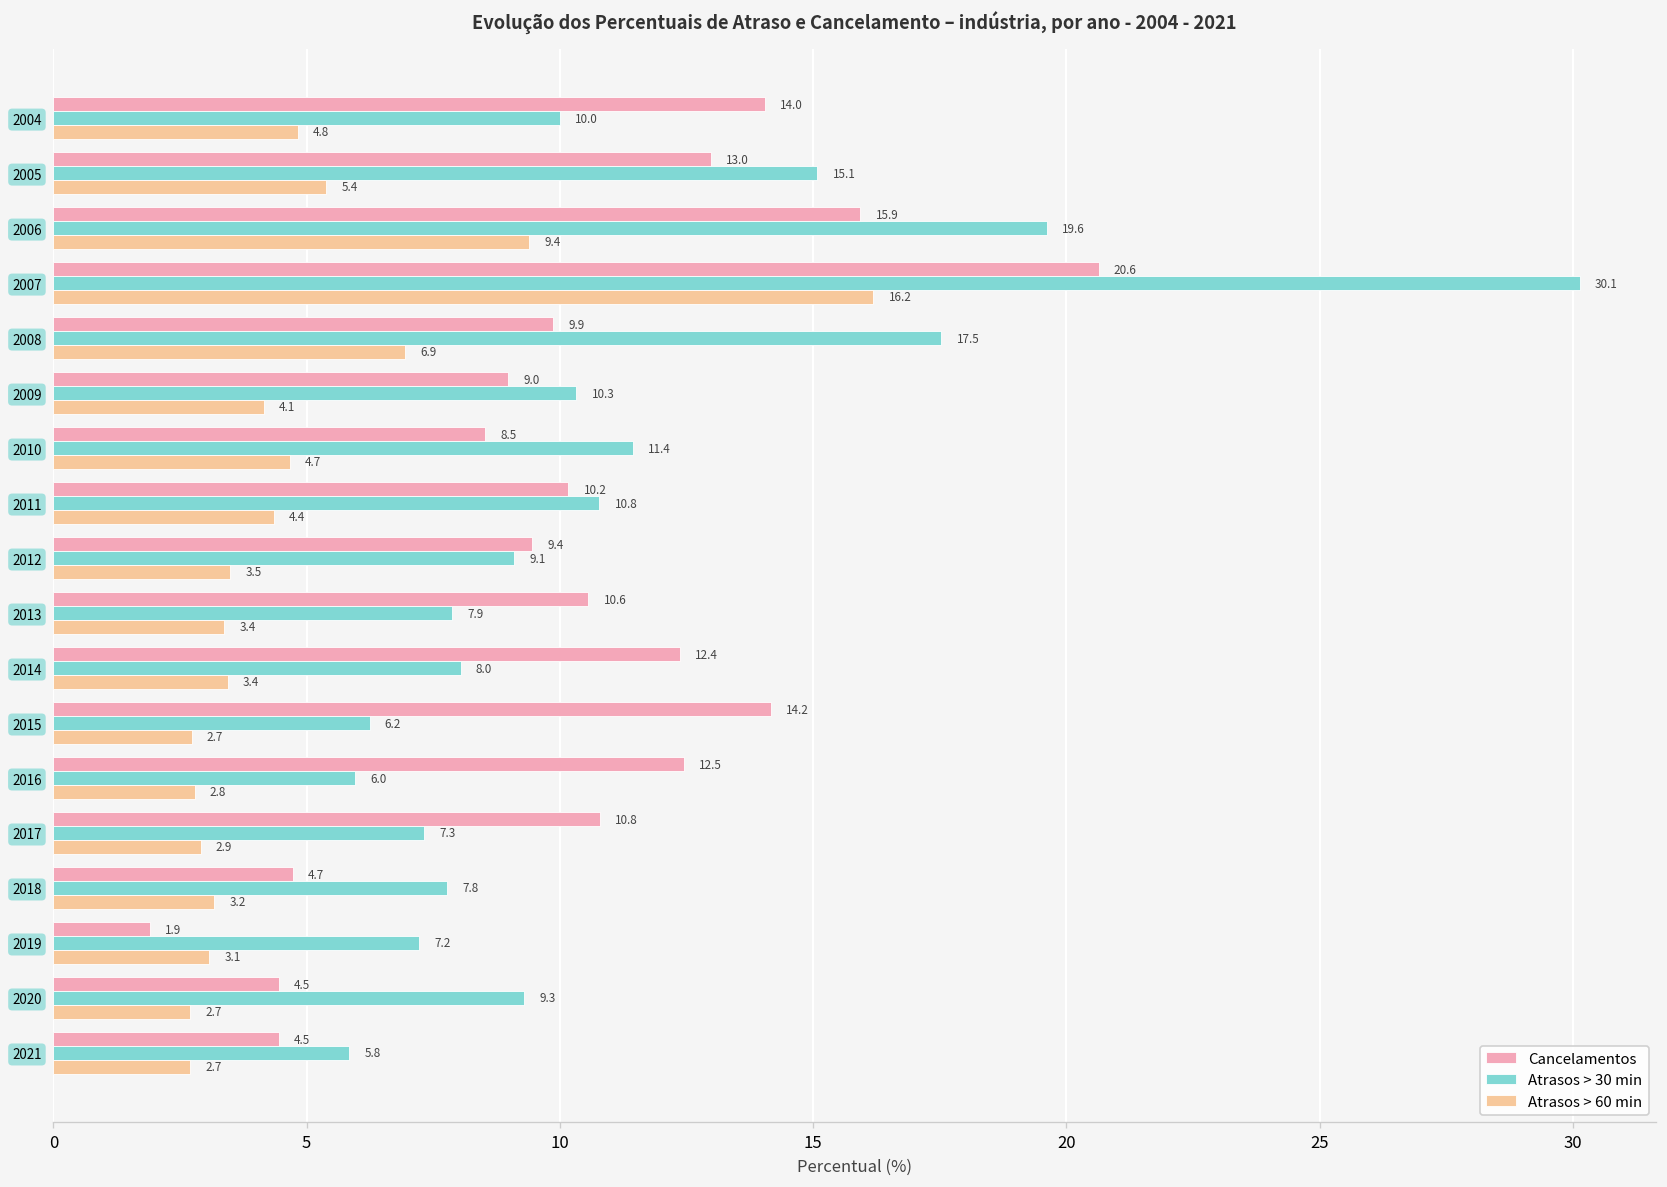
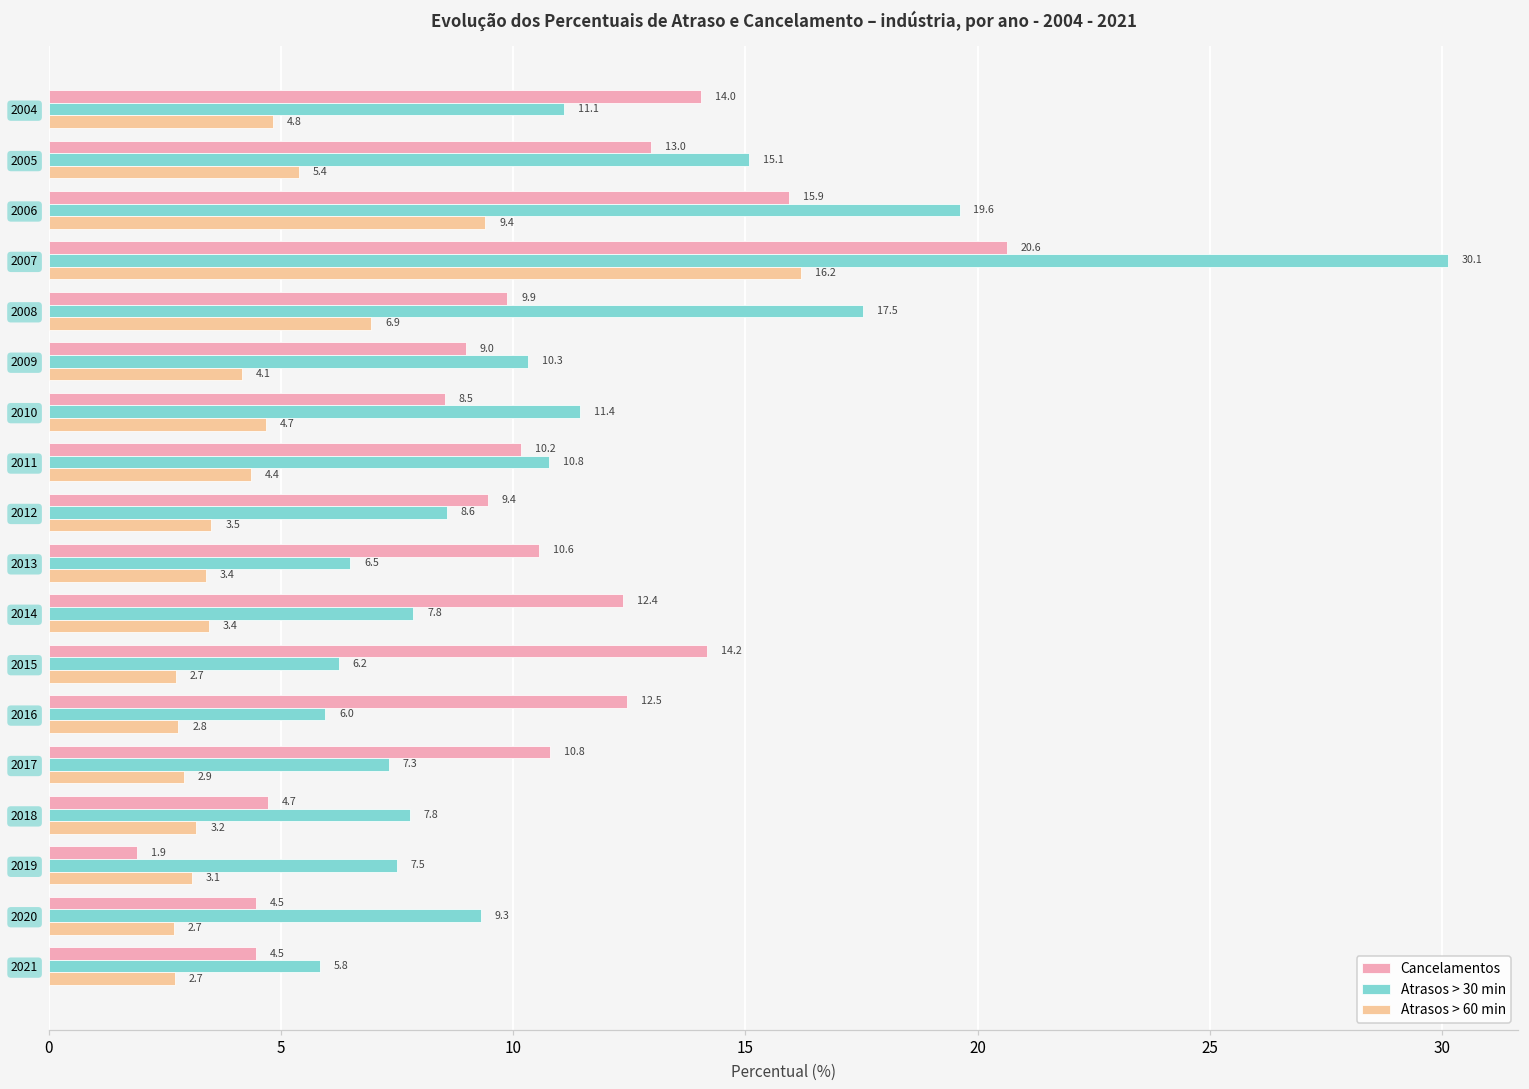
Atrasos > 30 min, 2004: 10.0 -> 11.1
Atrasos > 30 min, 2012: 9.1 -> 8.6
Atrasos > 30 min, 2013: 7.9 -> 6.5
Atrasos > 30 min, 2014: 8.0 -> 7.8
Atrasos > 30 min, 2019: 7.2 -> 7.5
